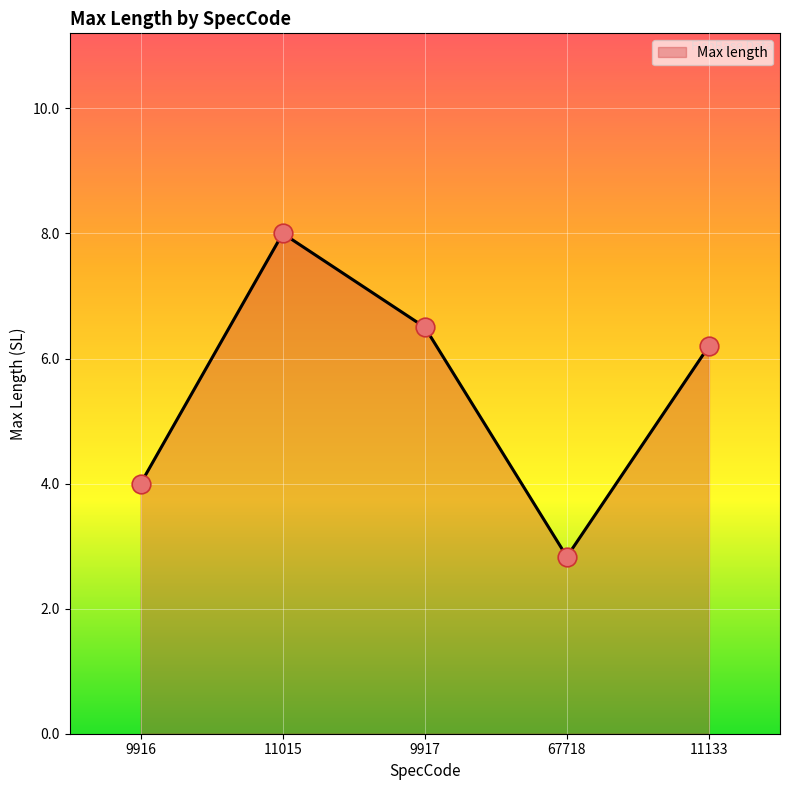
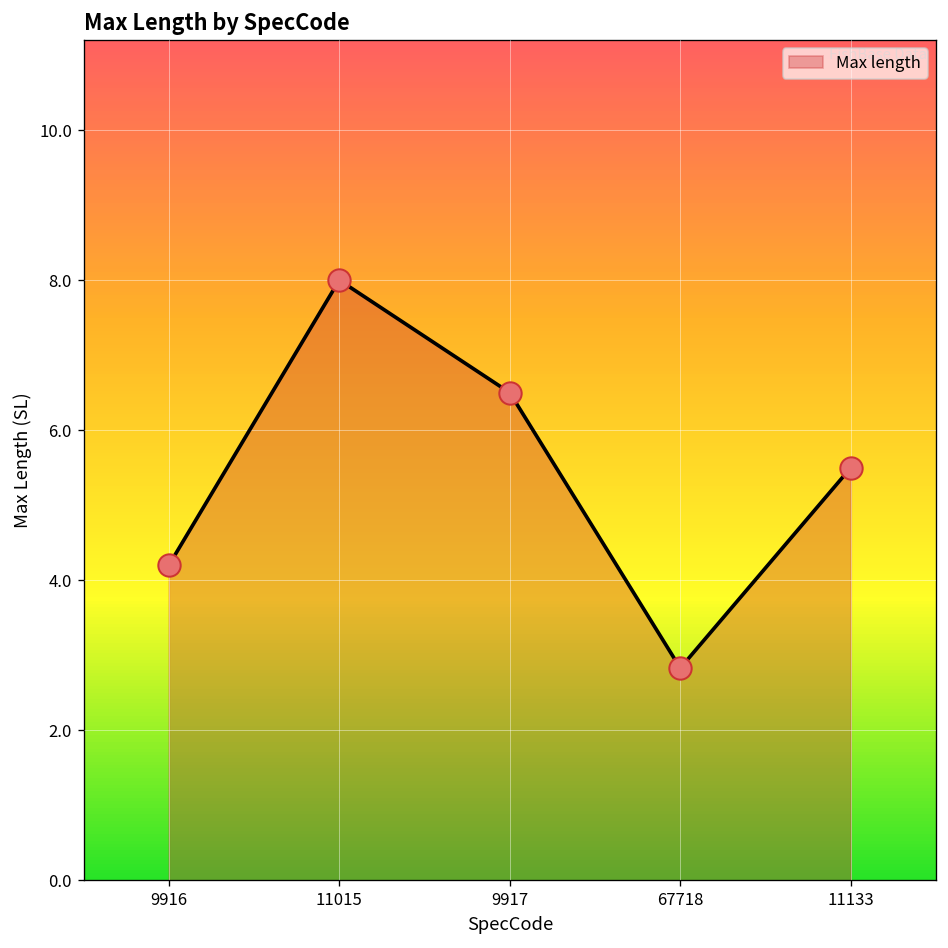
9916: 4.0 -> 4.2
11133: 6.2 -> 5.5
